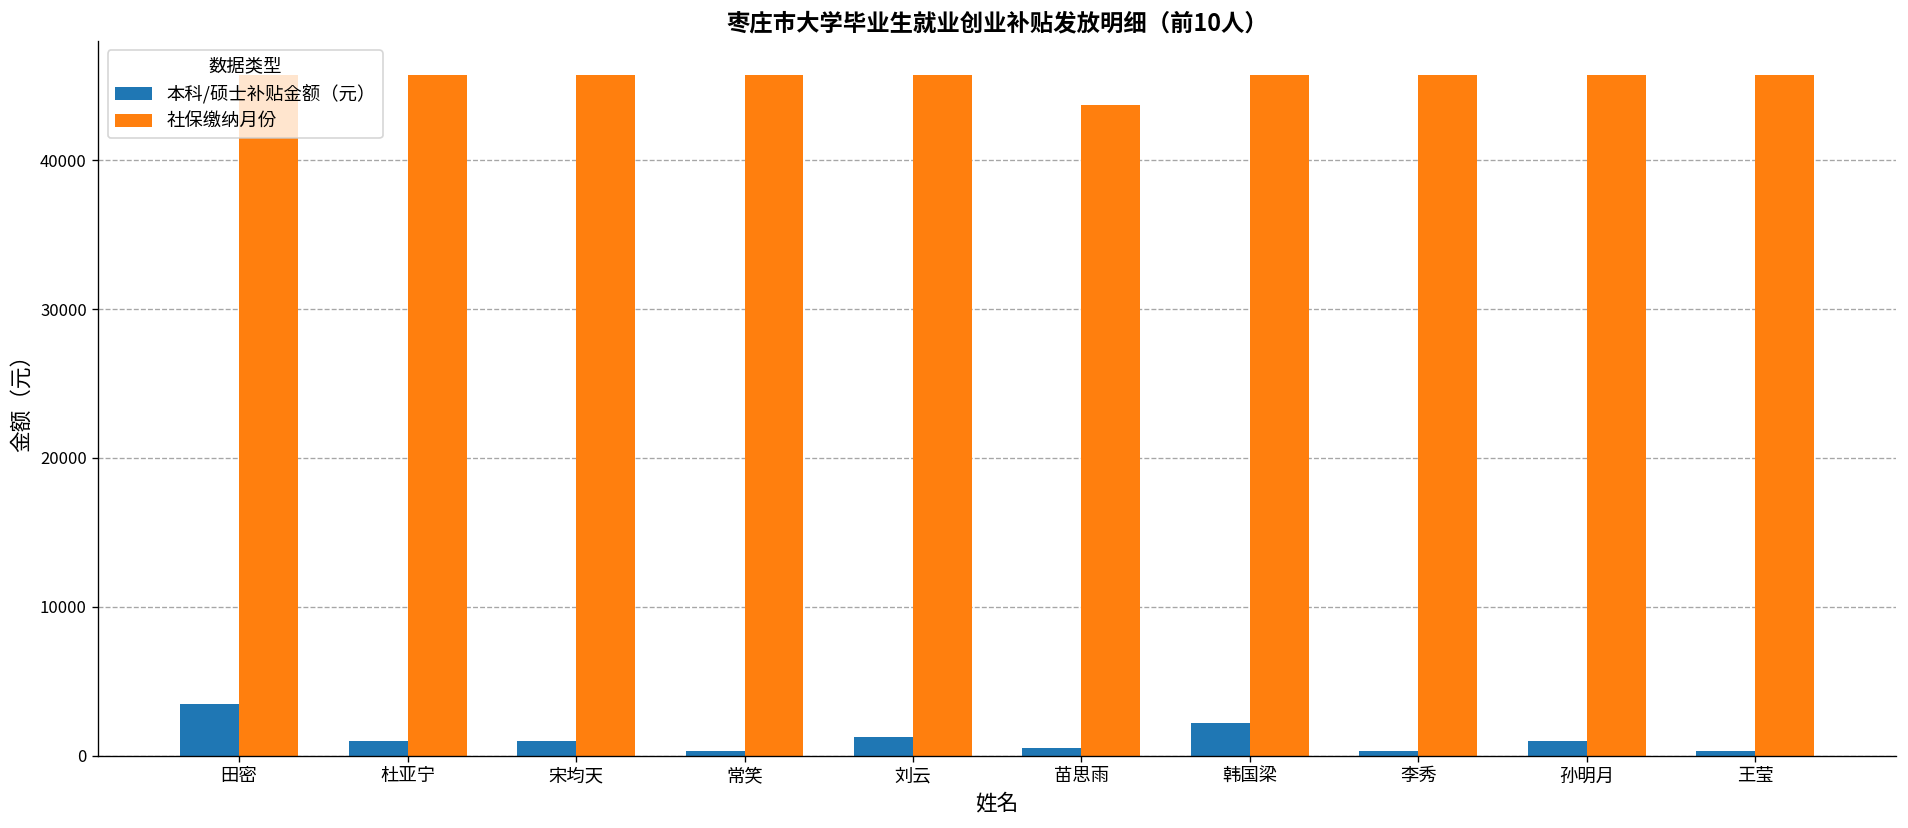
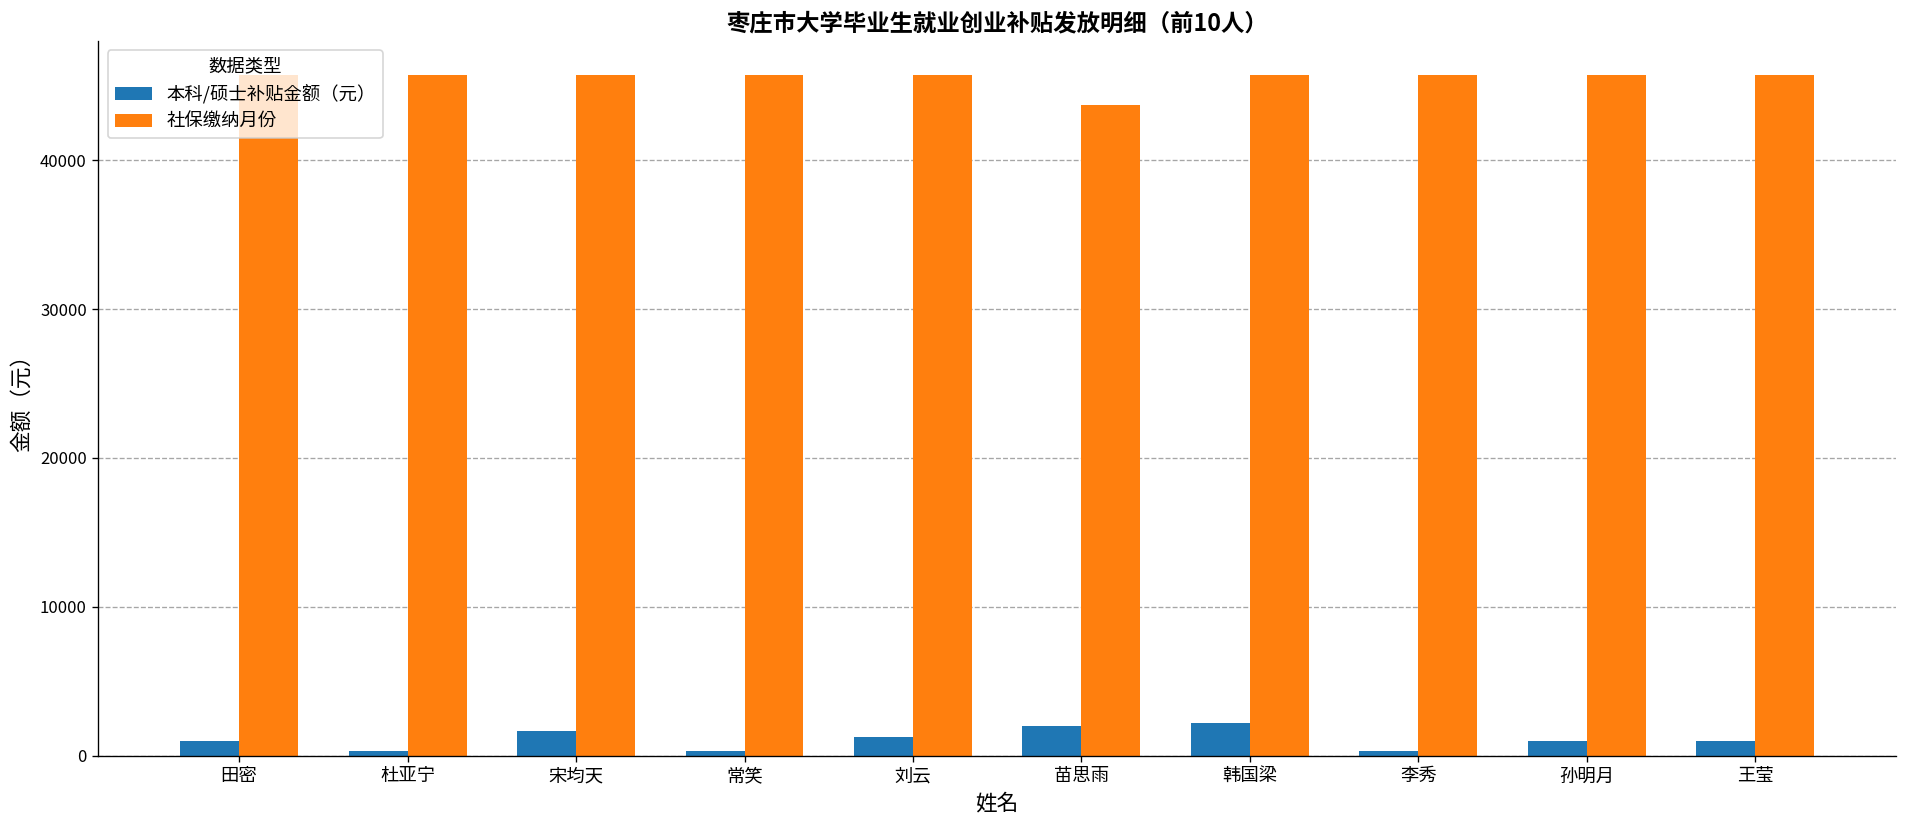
本科/硕士补贴金额（元）, 田密: 3500 -> 1000
本科/硕士补贴金额（元）, 杜亚宁: 1000 -> 300
本科/硕士补贴金额（元）, 宋均天: 1000 -> 1700
本科/硕士补贴金额（元）, 苗思雨: 500 -> 2000
本科/硕士补贴金额（元）, 王莹: 300 -> 1000
